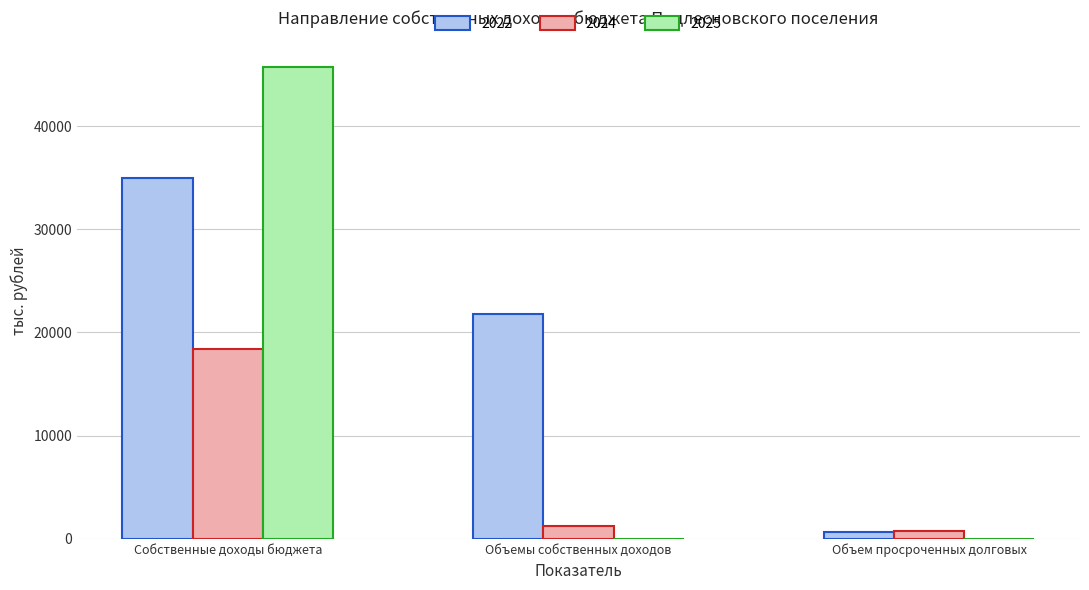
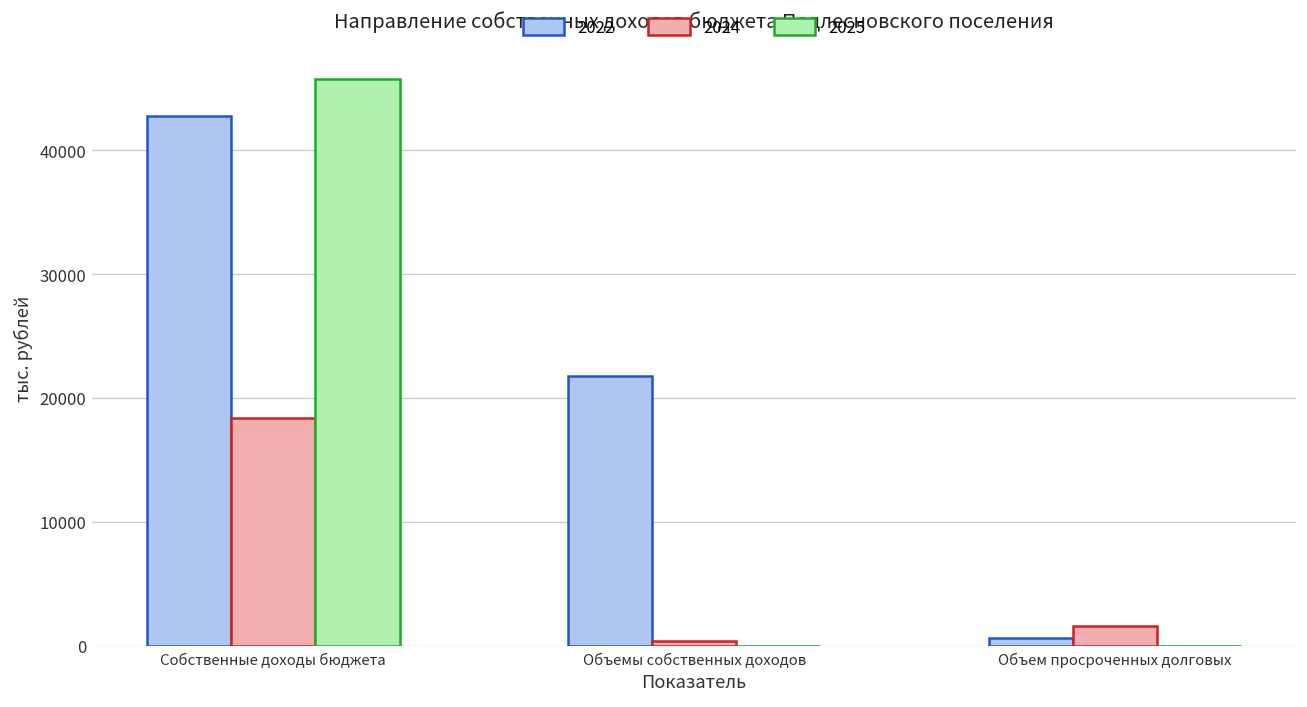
2022, Собственные доходы бюджета: 35000 -> 42800
2024, Объемы собственных доходов: 1300 -> 400
2024, Объем просроченных долговых: 800 -> 1600
